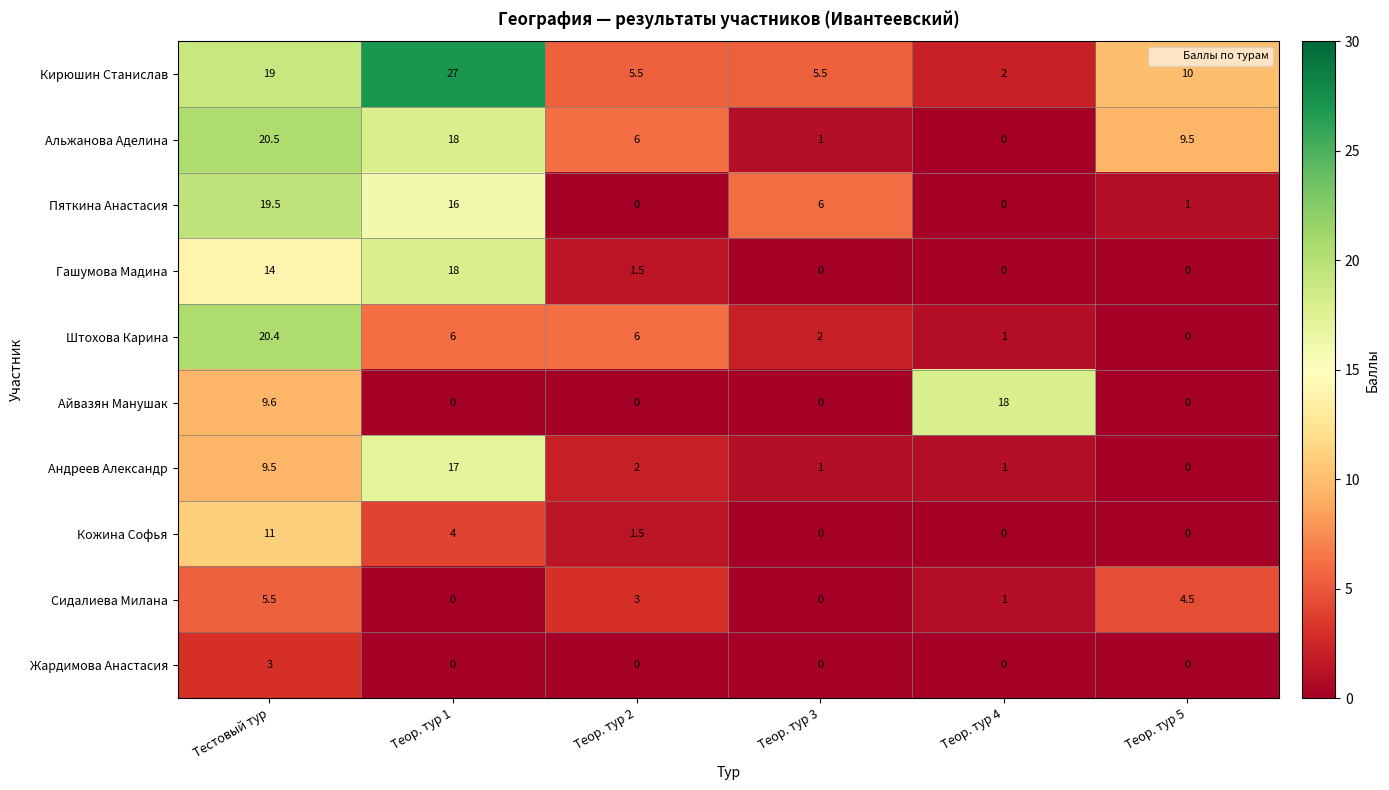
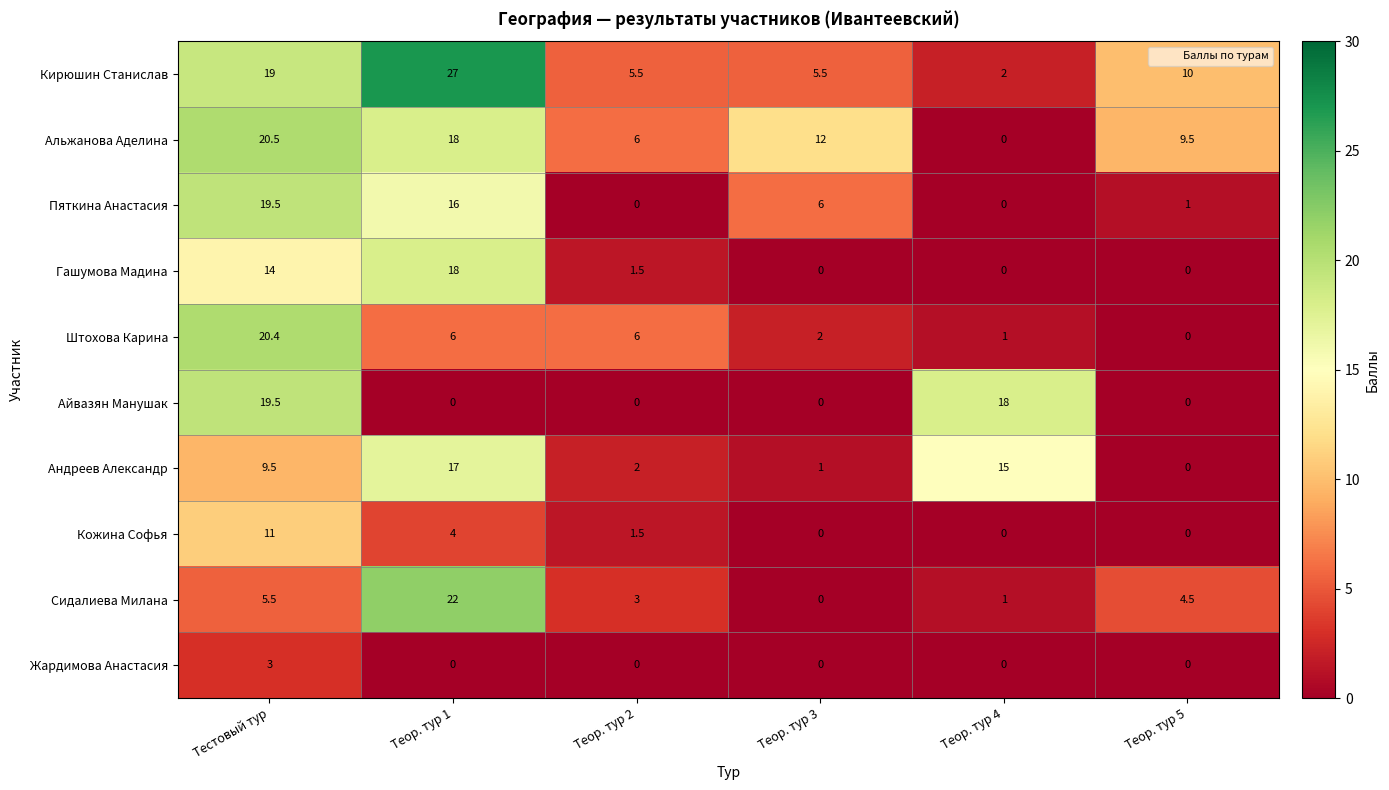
Альжанова Аделина, Теор. тур 3: 1 -> 12
Айвазян Манушак, Тестовый тур: 9.6 -> 19.5
Андреев Александр, Теор. тур 4: 1 -> 15
Сидалиева Милана, Теор. тур 1: 0 -> 22
